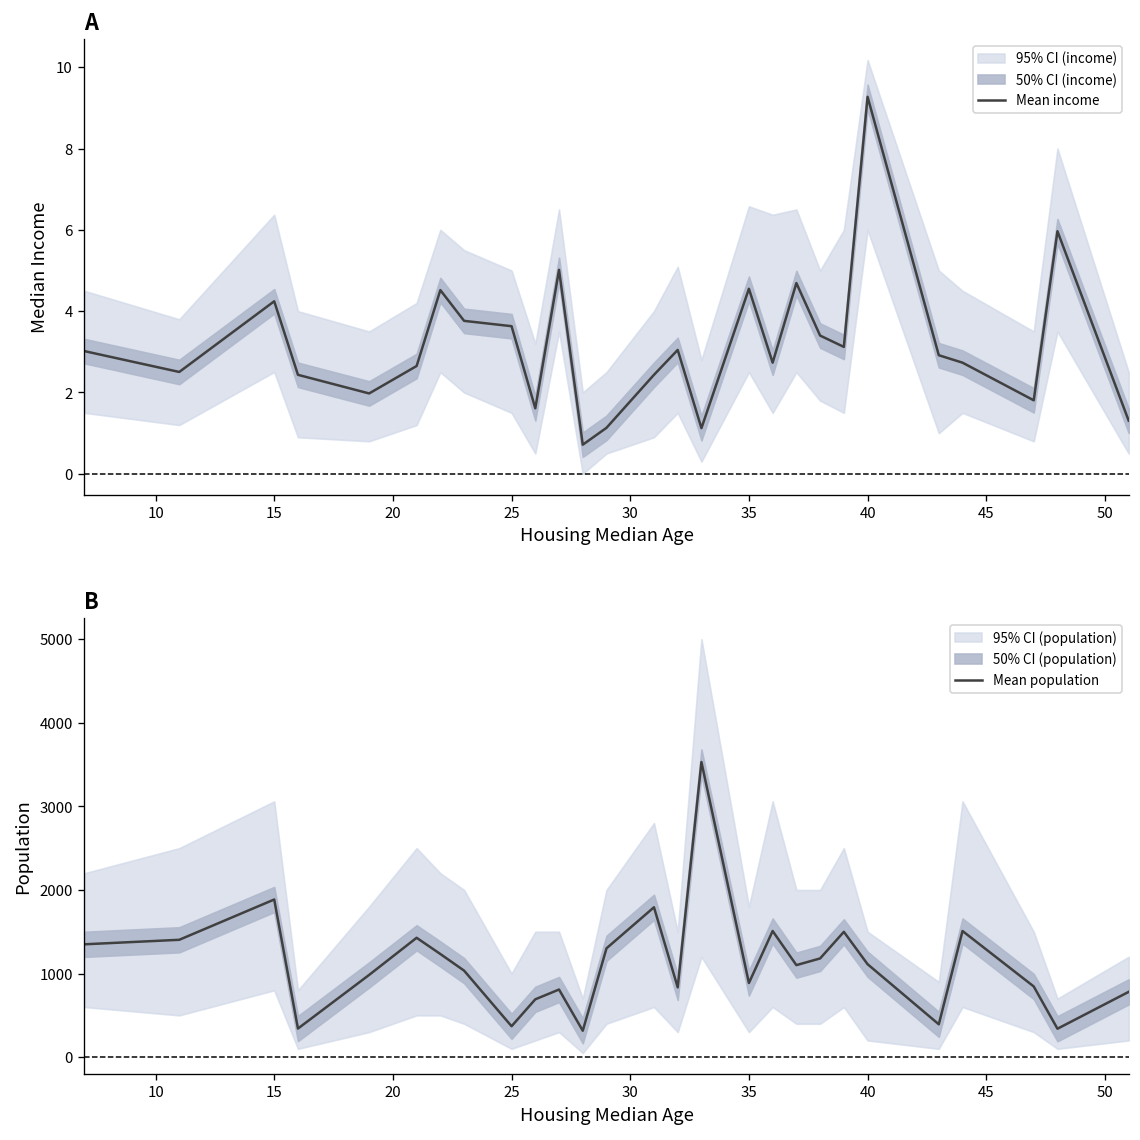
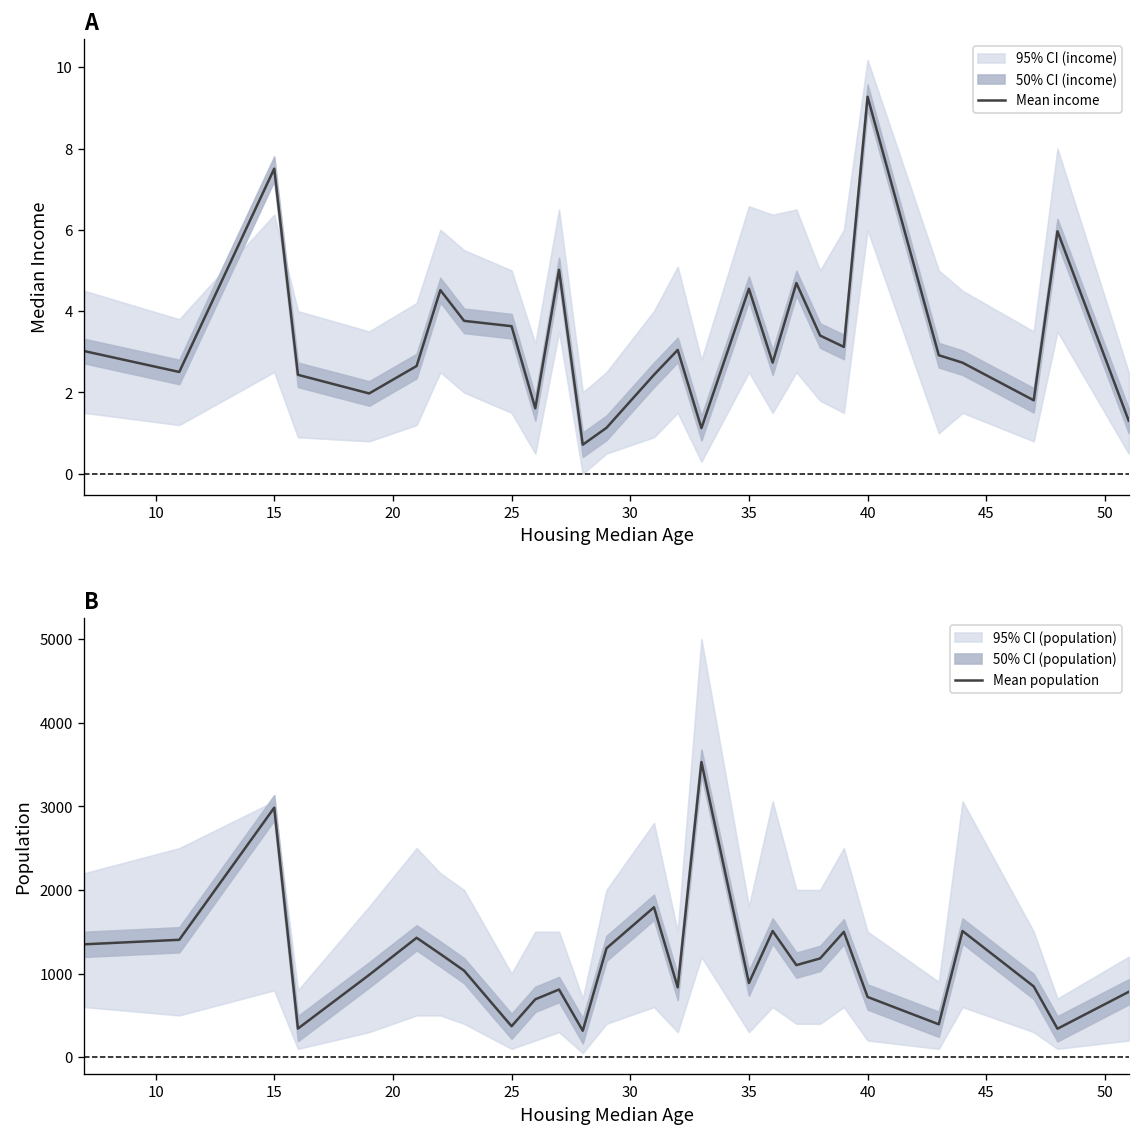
A, Mean income, 15: 4.2 -> 7.5
B, Mean population, 15: 1900 -> 3000
B, Mean population, 40: 1100 -> 700
